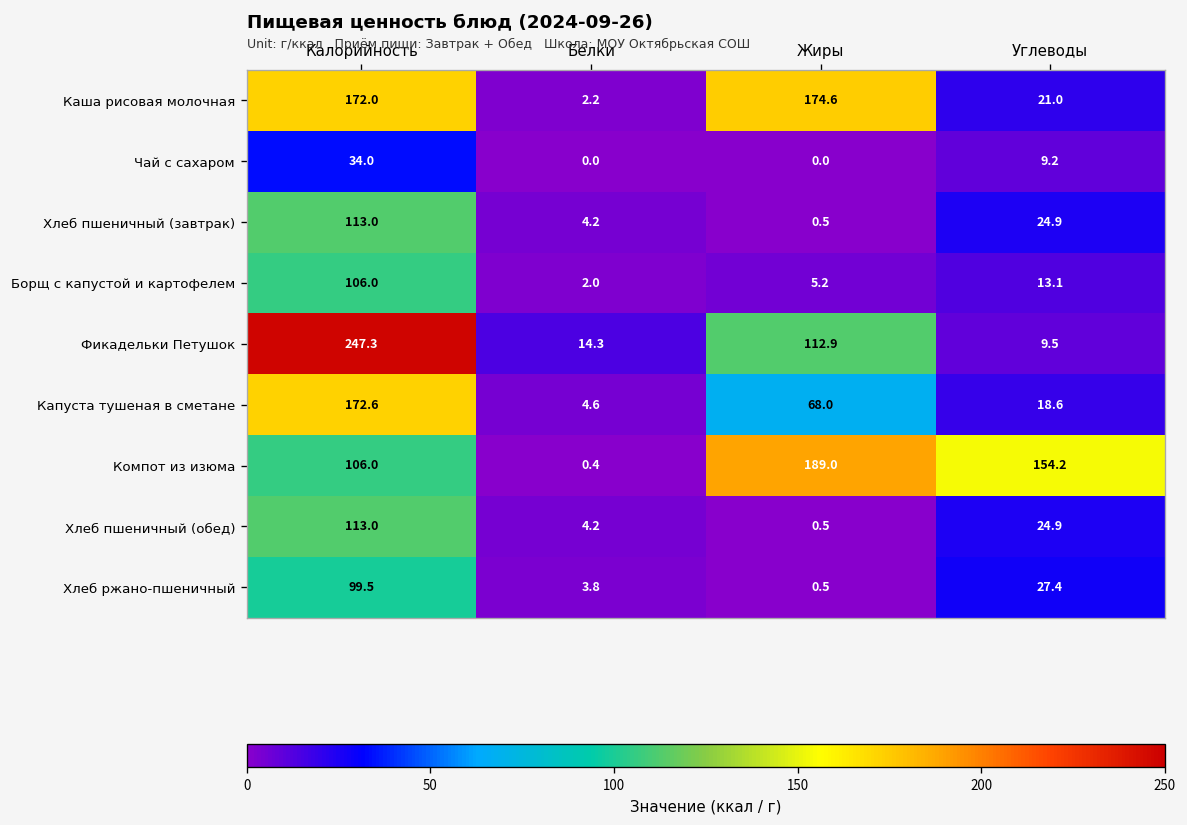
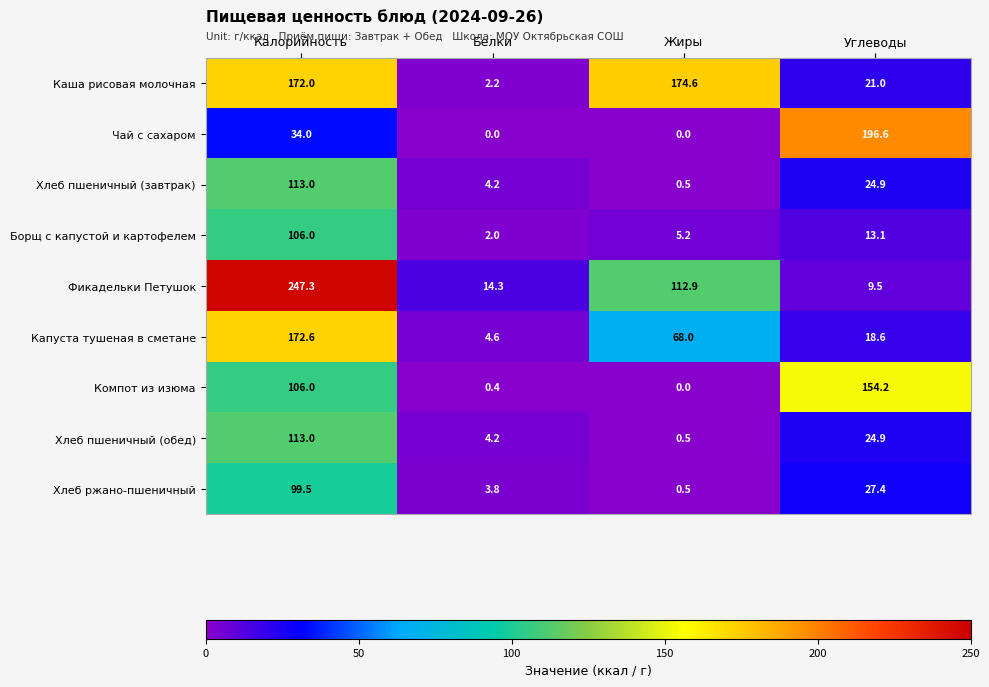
Чай с сахаром, Углеводы: 9.2 -> 196.6
Компот из изюма, Жиры: 189.0 -> 0.0
